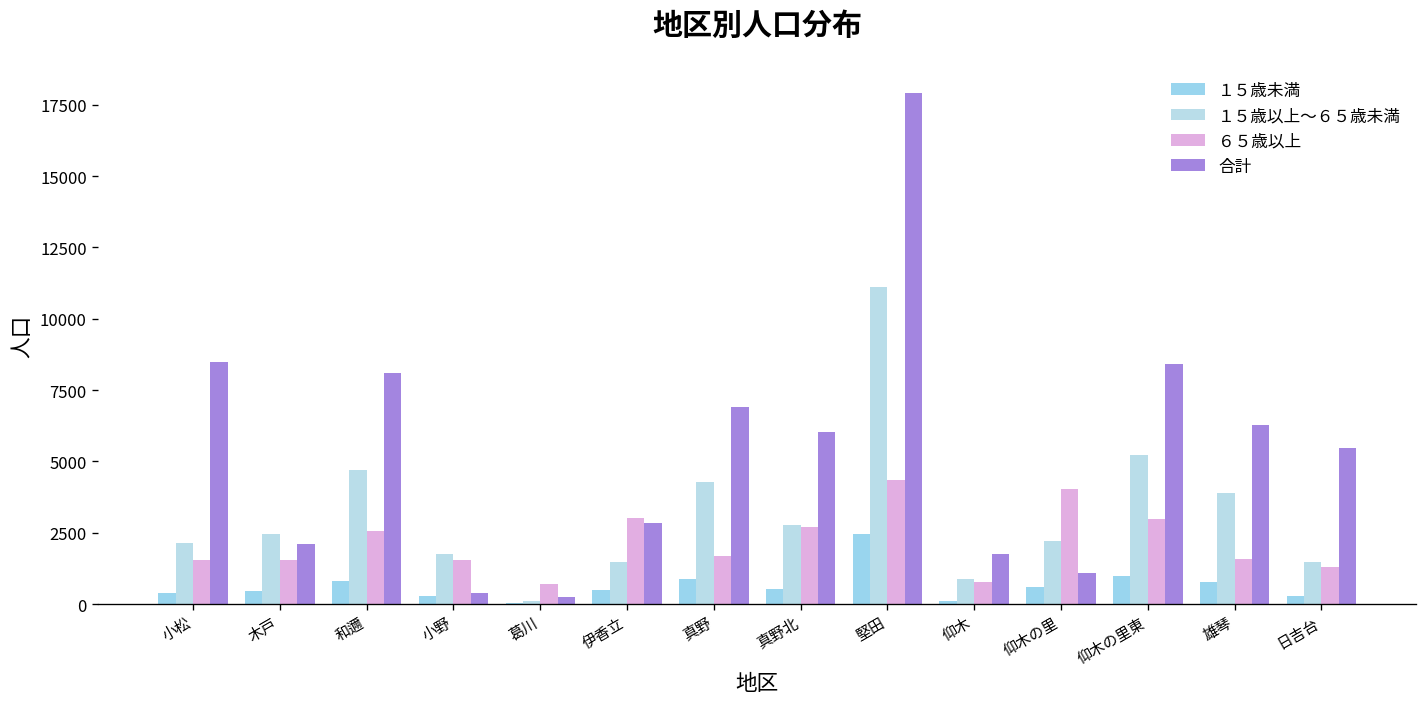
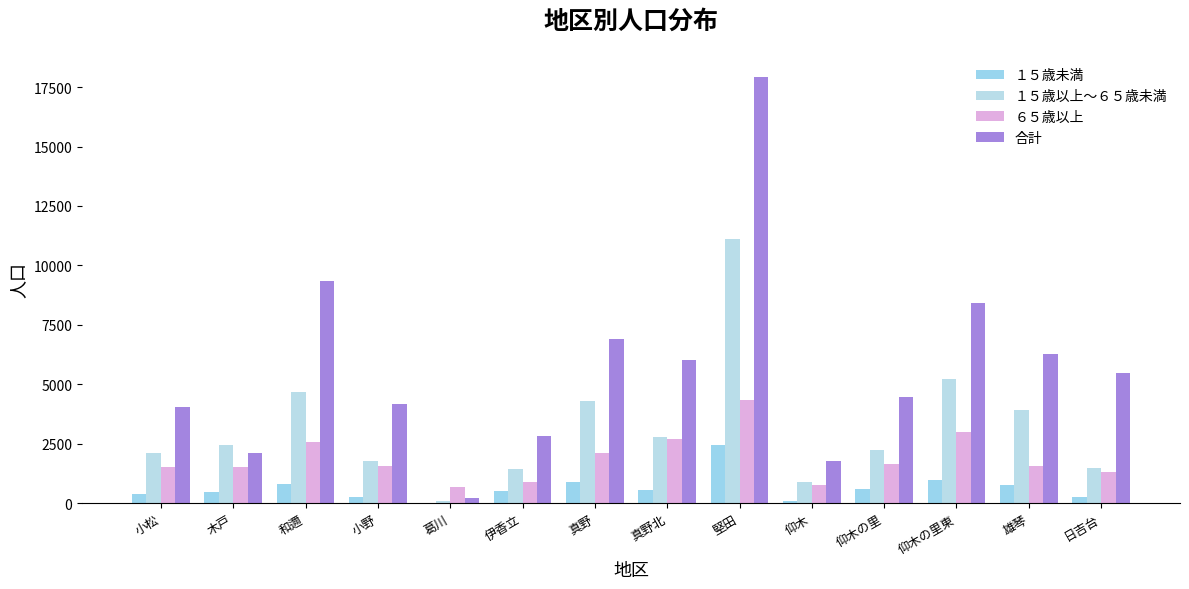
合計, 小松: 8500 -> 4100
合計, 和邇: 8100 -> 9400
合計, 小野: 400 -> 4200
６５歳以上, 伊香立: 3000 -> 900
６５歳以上, 真野: 1700 -> 2100
６５歳以上, 仰木の里: 4000 -> 1700
合計, 仰木の里: 1100 -> 4500
